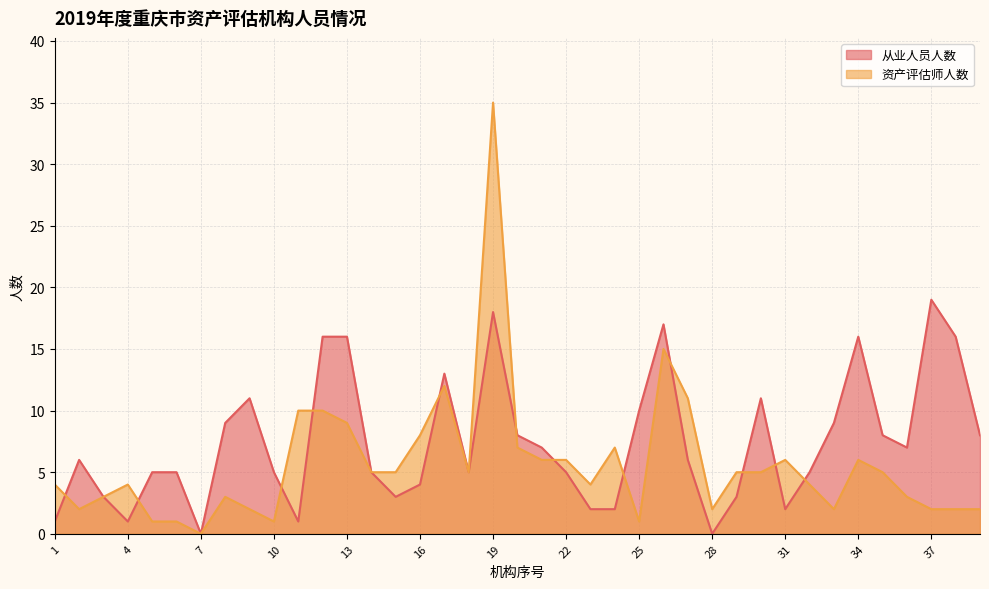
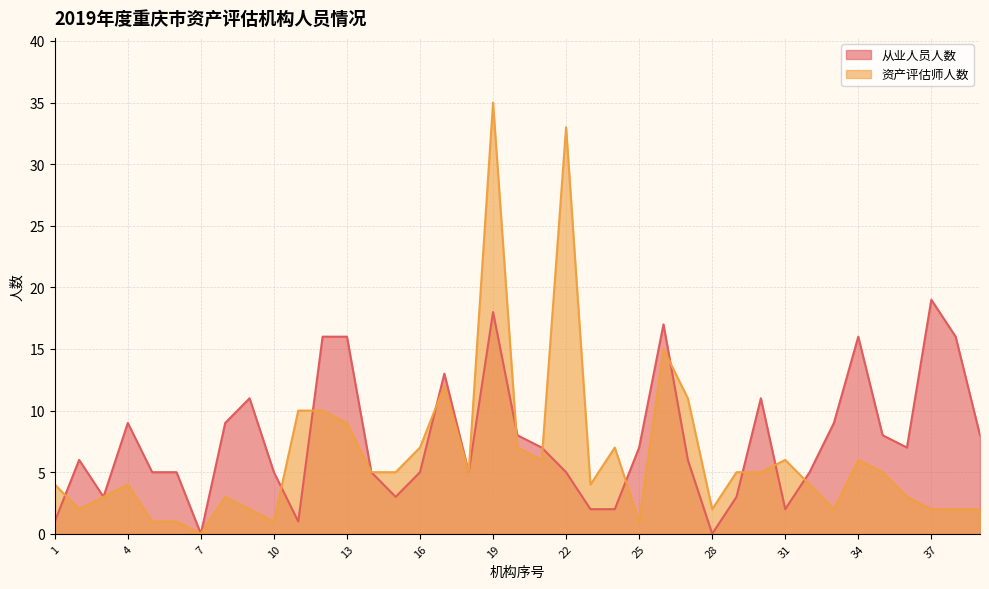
从业人员人数, 4: 1 -> 9
从业人员人数, 16: 4 -> 5
资产评估师人数, 16: 8 -> 7
资产评估师人数, 22: 6 -> 33
从业人员人数, 25: 10 -> 7
